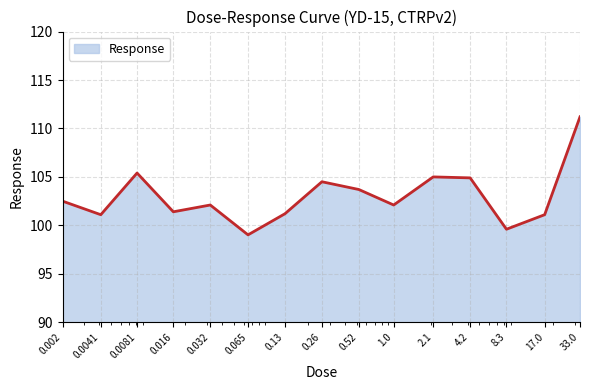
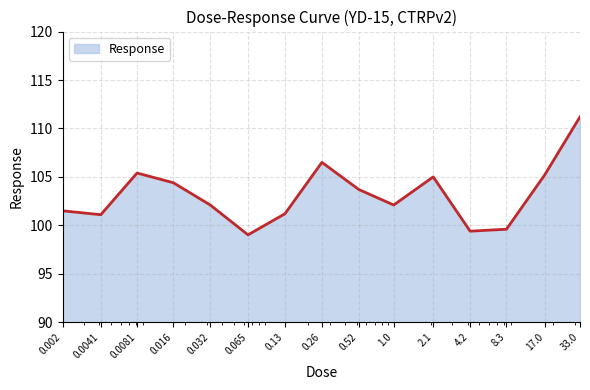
0.002: 103 -> 102
0.016: 101 -> 104
0.26: 105 -> 107
4.2: 105 -> 99
17.0: 101 -> 105
